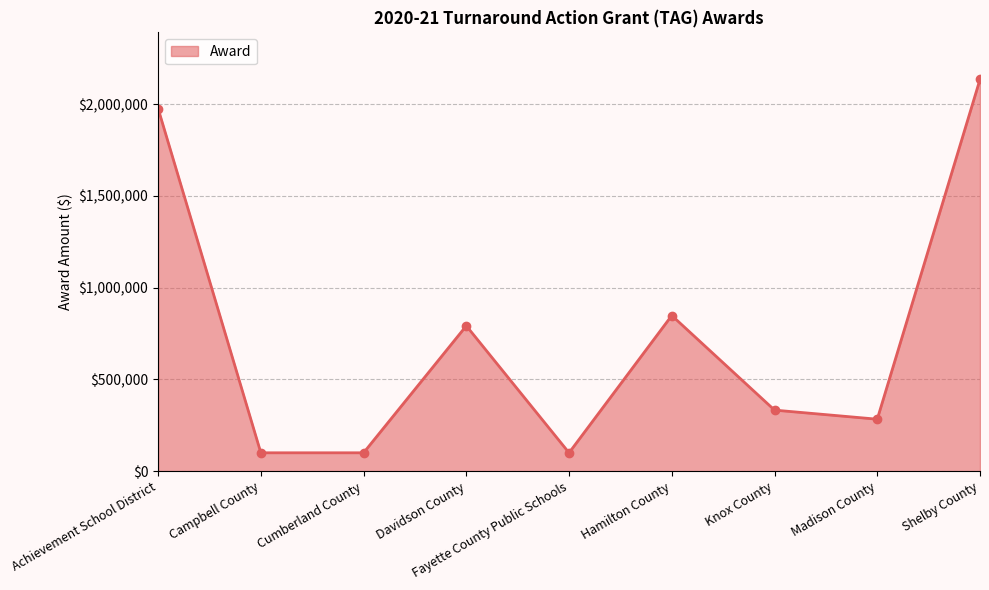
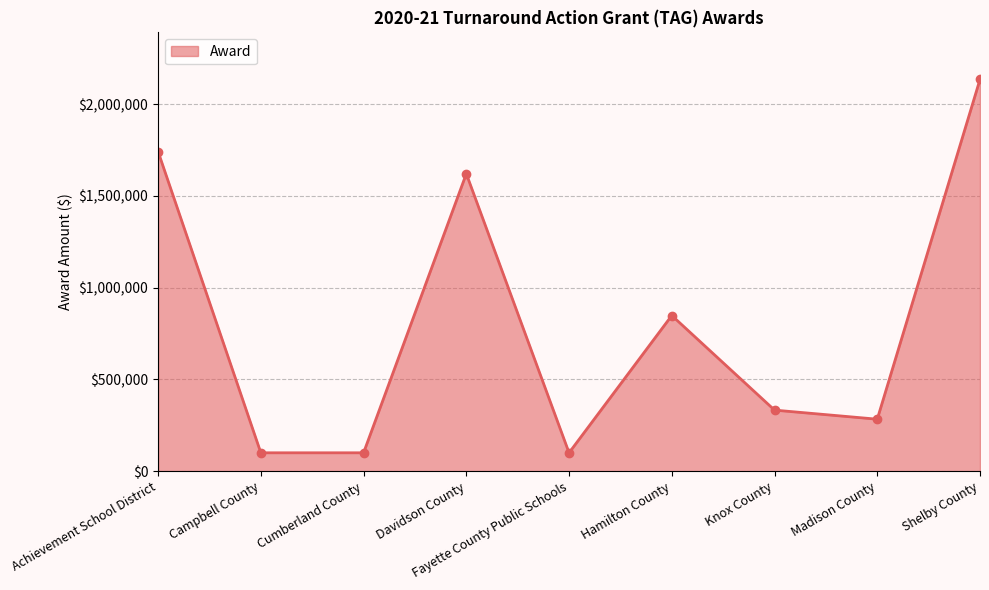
Achievement School District: $1,980,000 -> $1,740,000
Davidson County: $790,000 -> $1,620,000
